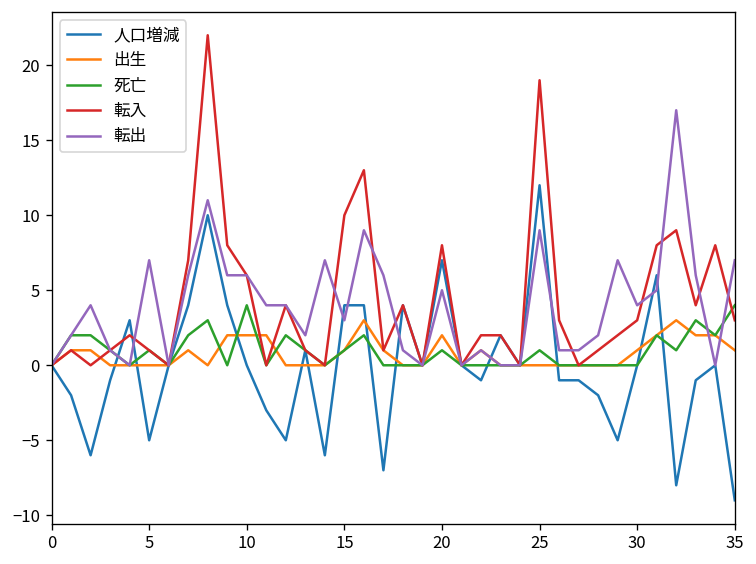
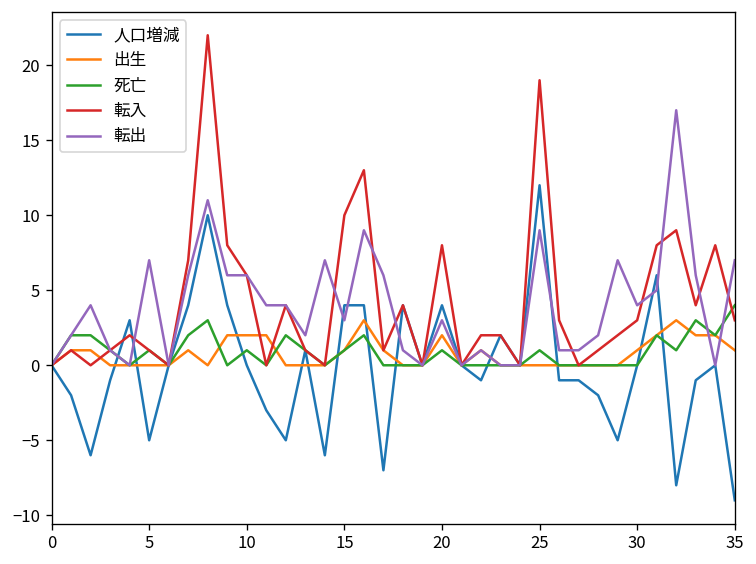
死亡, 10: 4 -> 1
人口増減, 20: 7 -> 4
転出, 20: 5 -> 3
